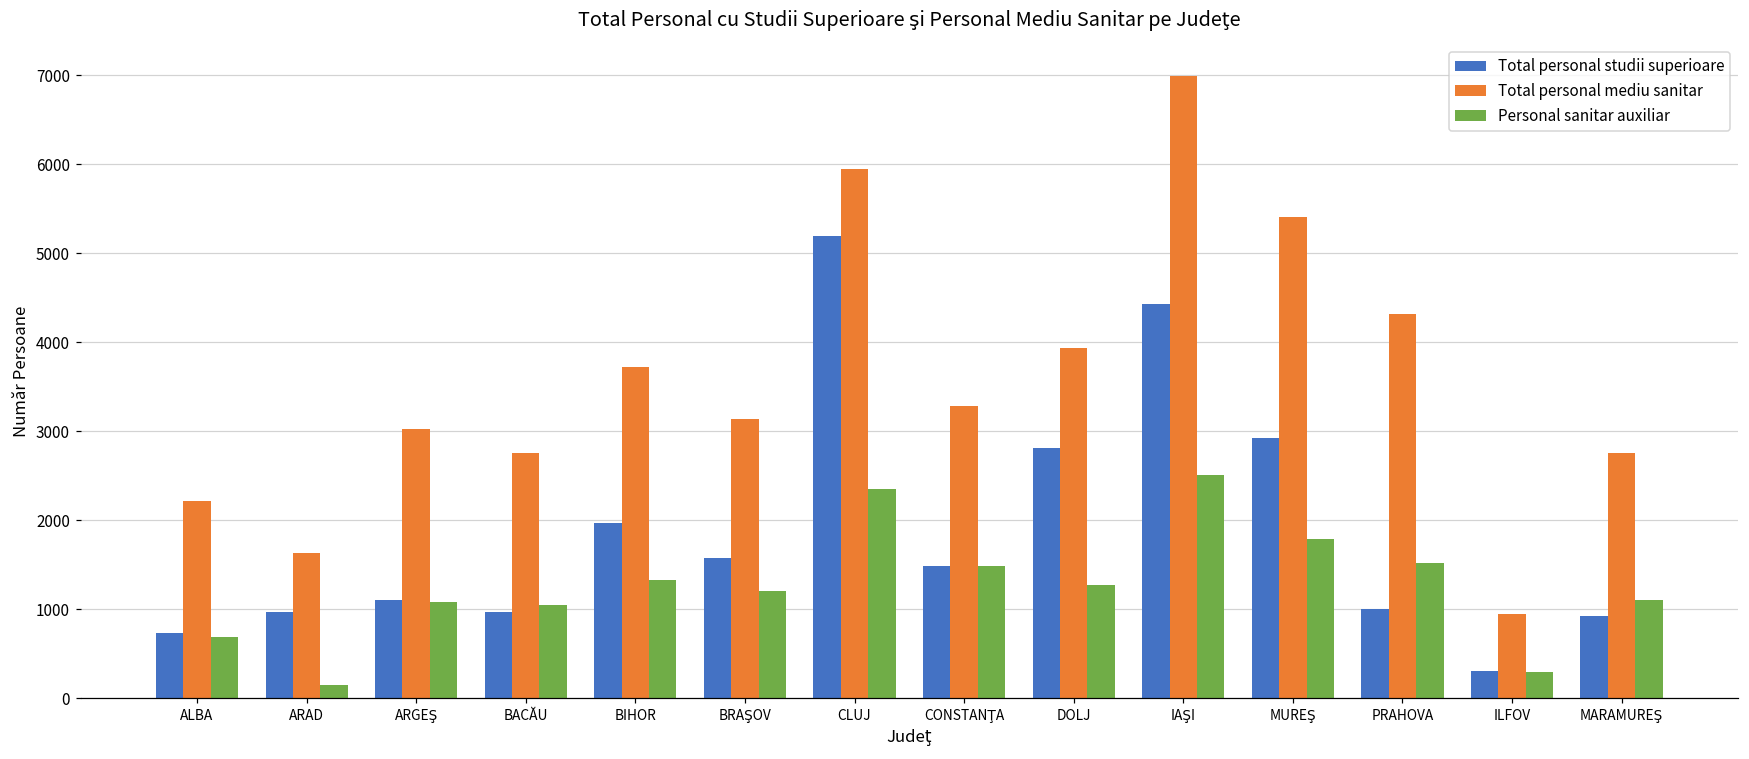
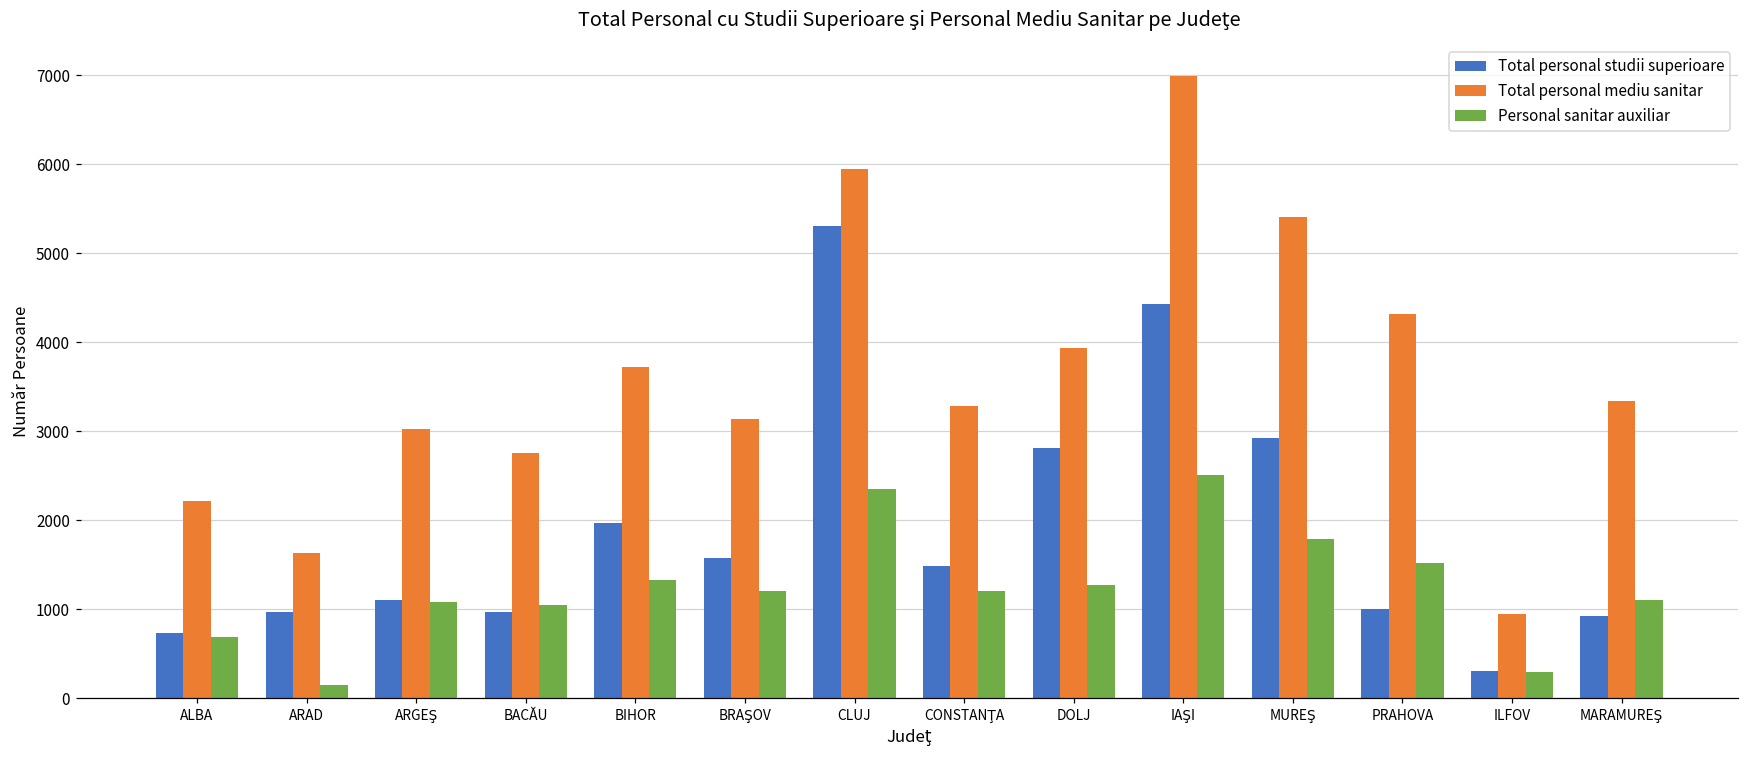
Total personal studii superioare, CLUJ: 5200 -> 5300
Personal sanitar auxiliar, CONSTANŢA: 1500 -> 1200
Total personal mediu sanitar, MARAMUREŞ: 2800 -> 3300
